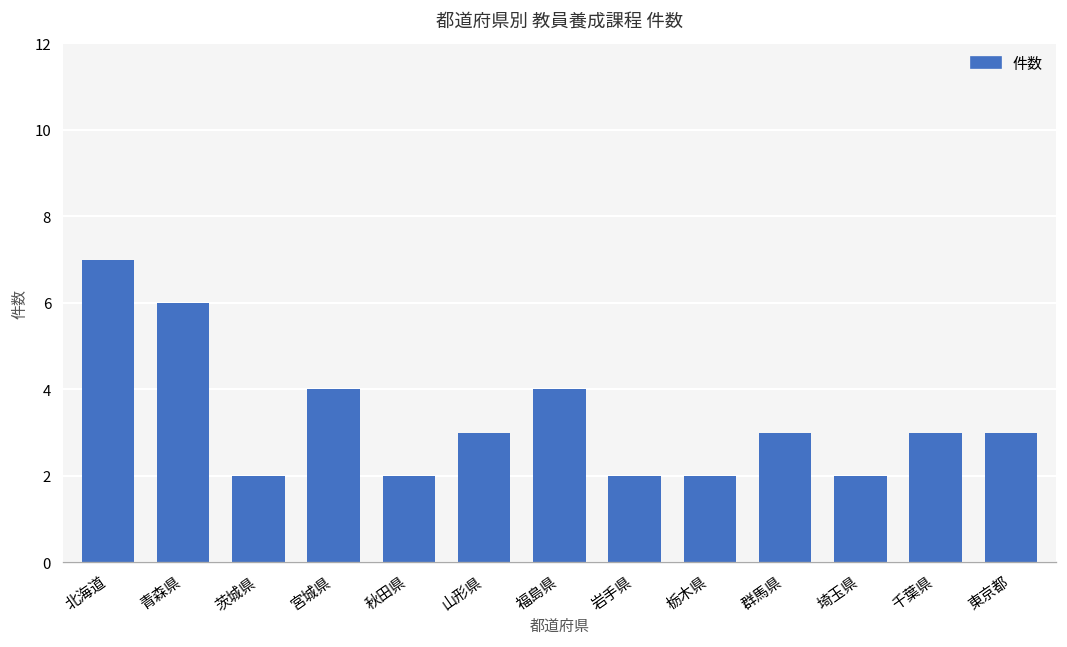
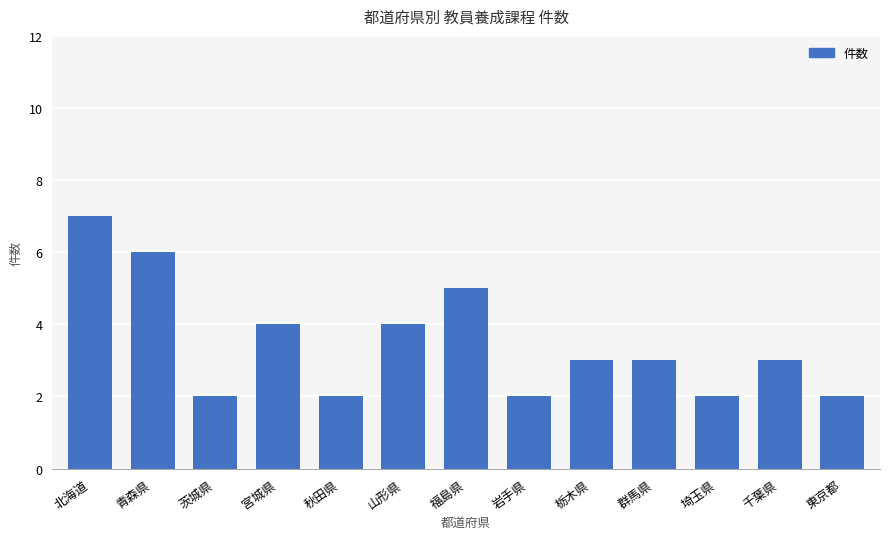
山形県: 3 -> 4
福島県: 4 -> 5
栃木県: 2 -> 3
東京都: 3 -> 2
